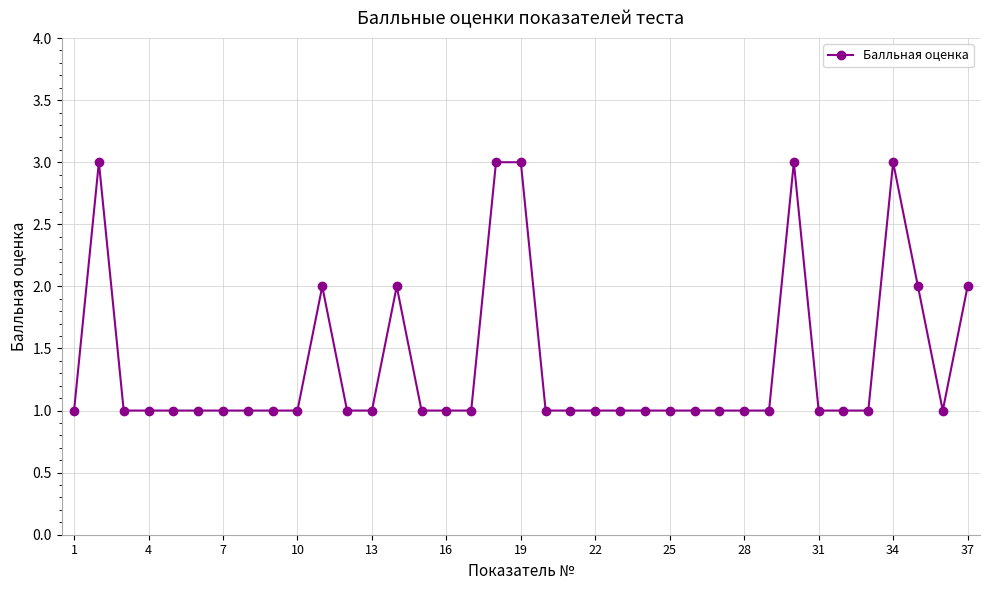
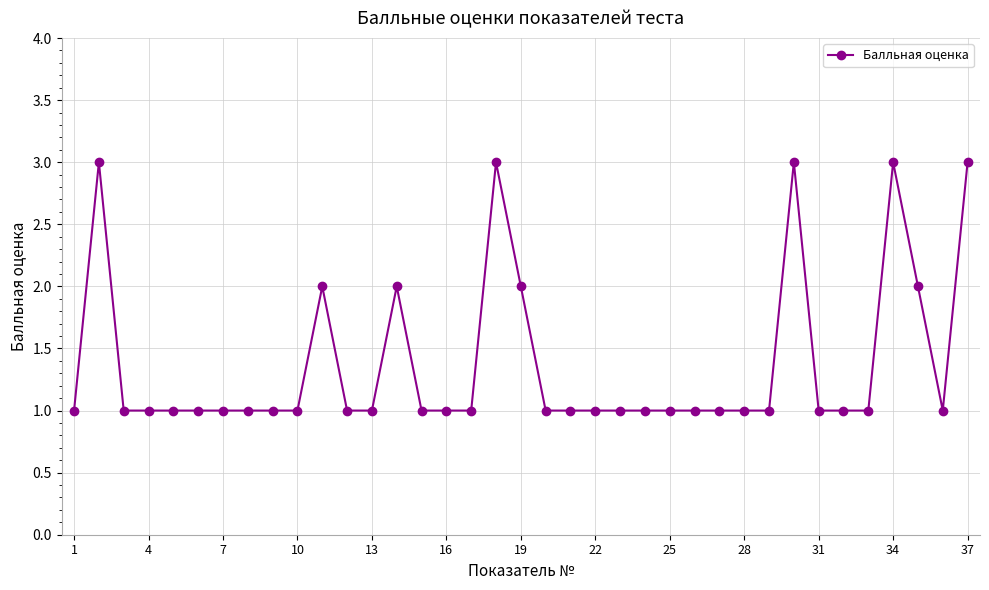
19: 3 -> 2
37: 2 -> 3
